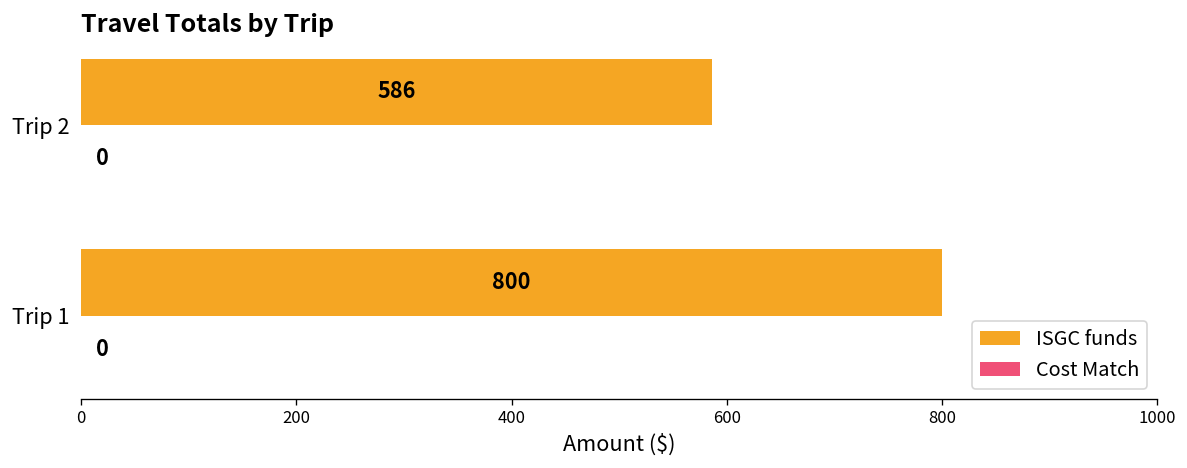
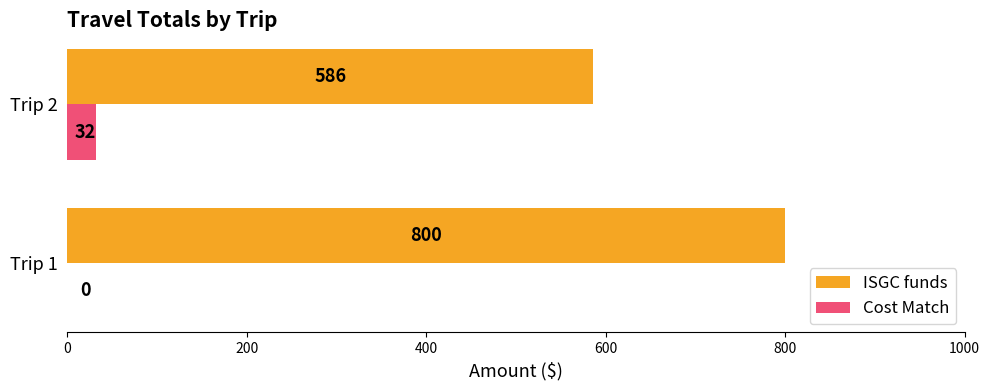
Cost Match, Trip 2: 0 -> 32
